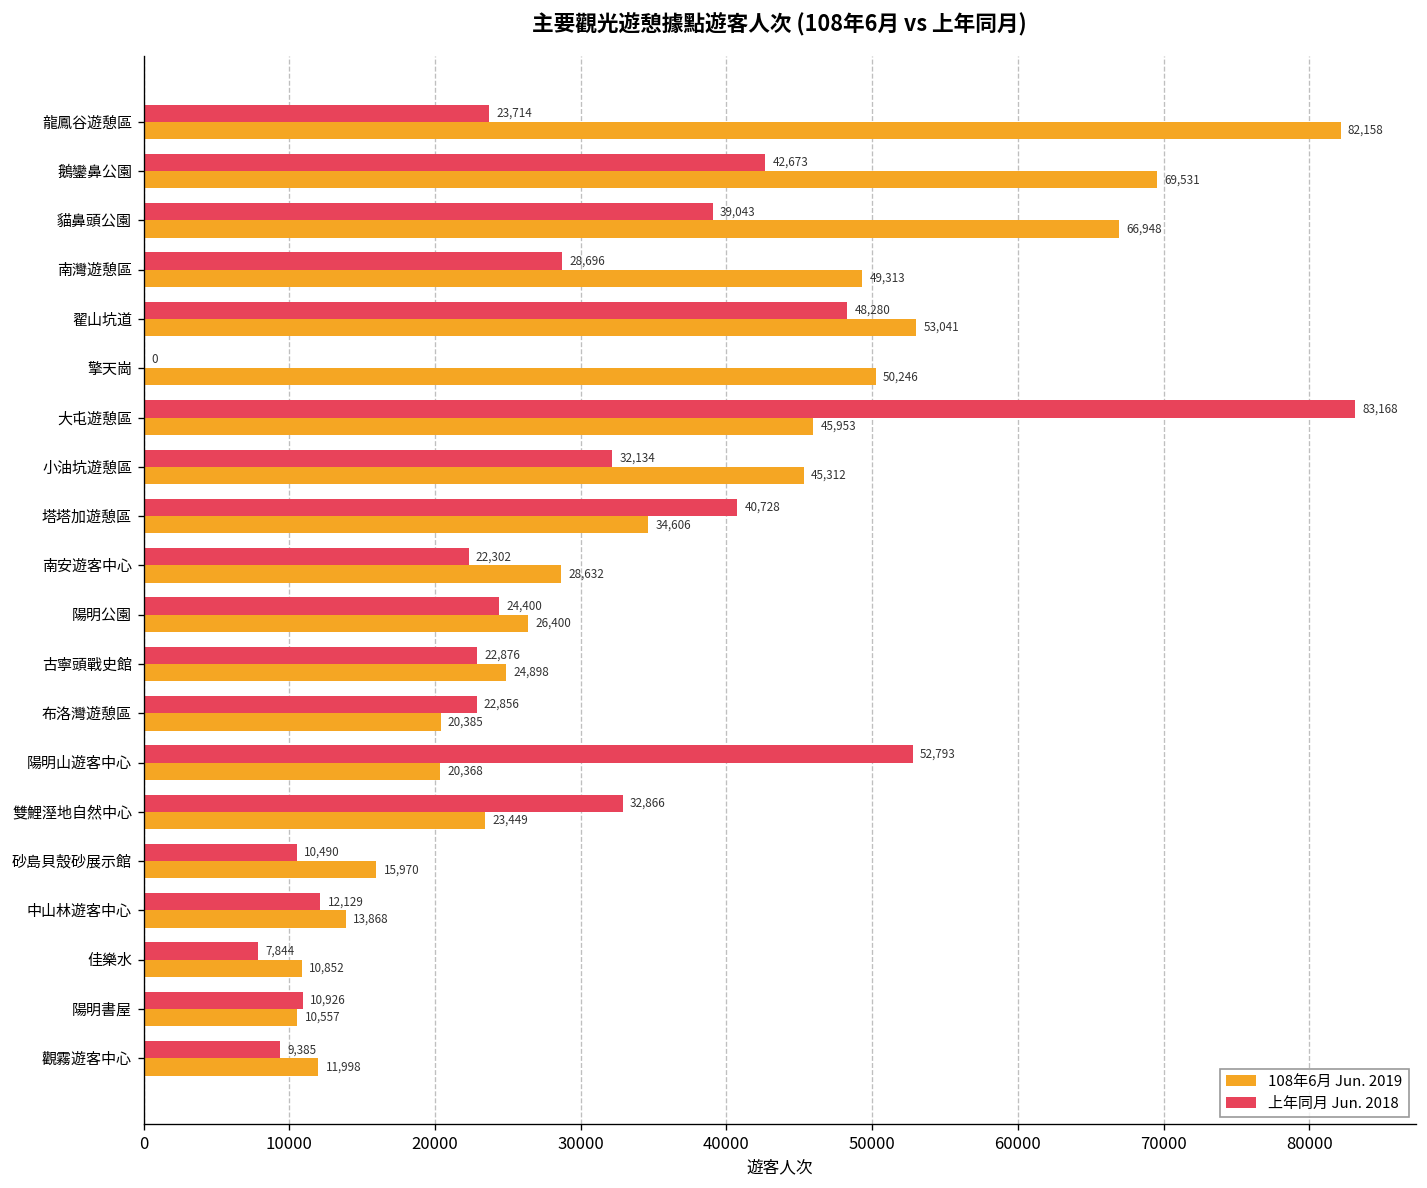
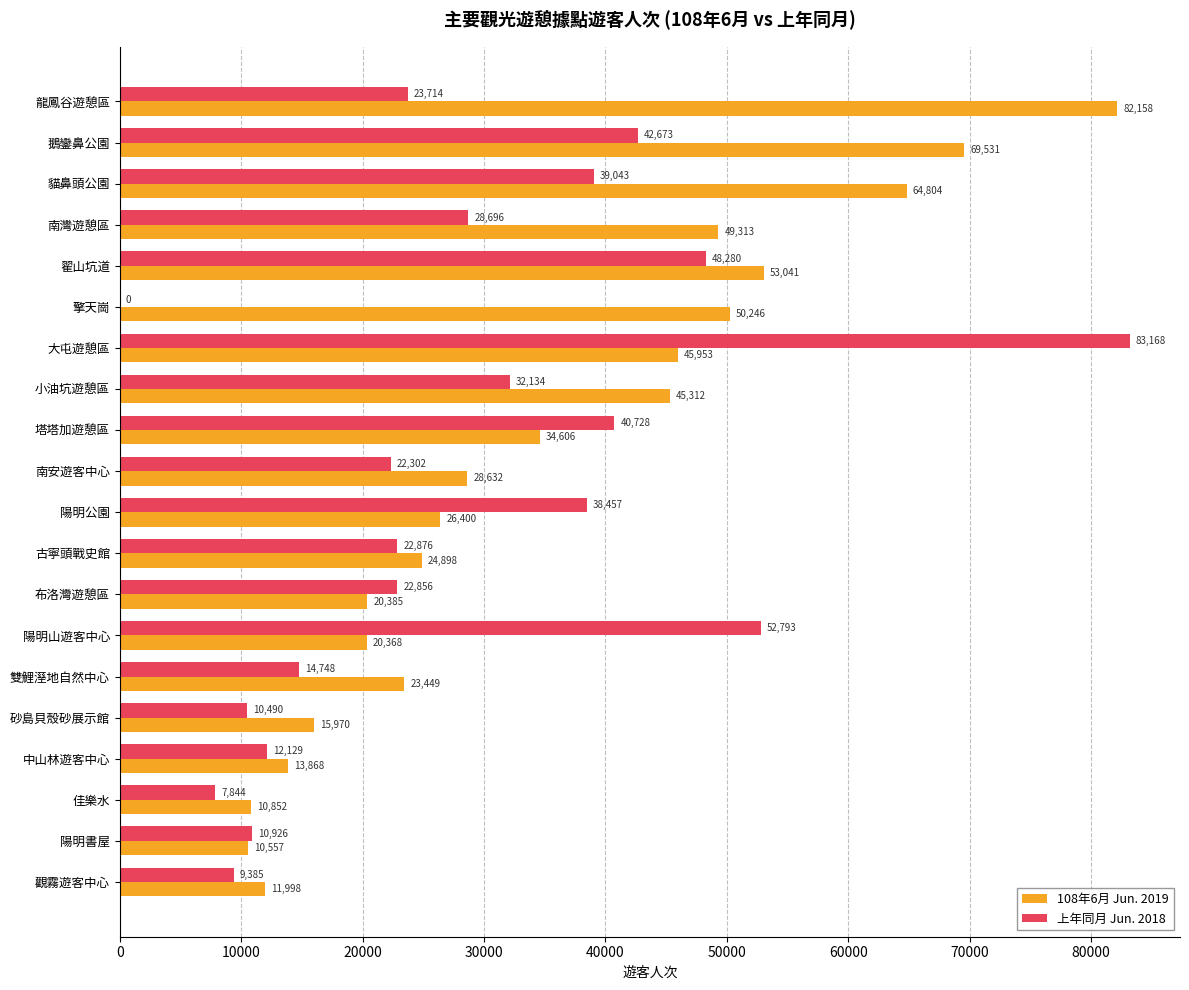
108年6月 Jun. 2019, 貓鼻頭公園: 66,948 -> 64,804
上年同月 Jun. 2018, 陽明公園: 24,400 -> 38,457
上年同月 Jun. 2018, 雙鯉溼地自然中心: 32,866 -> 14,748
